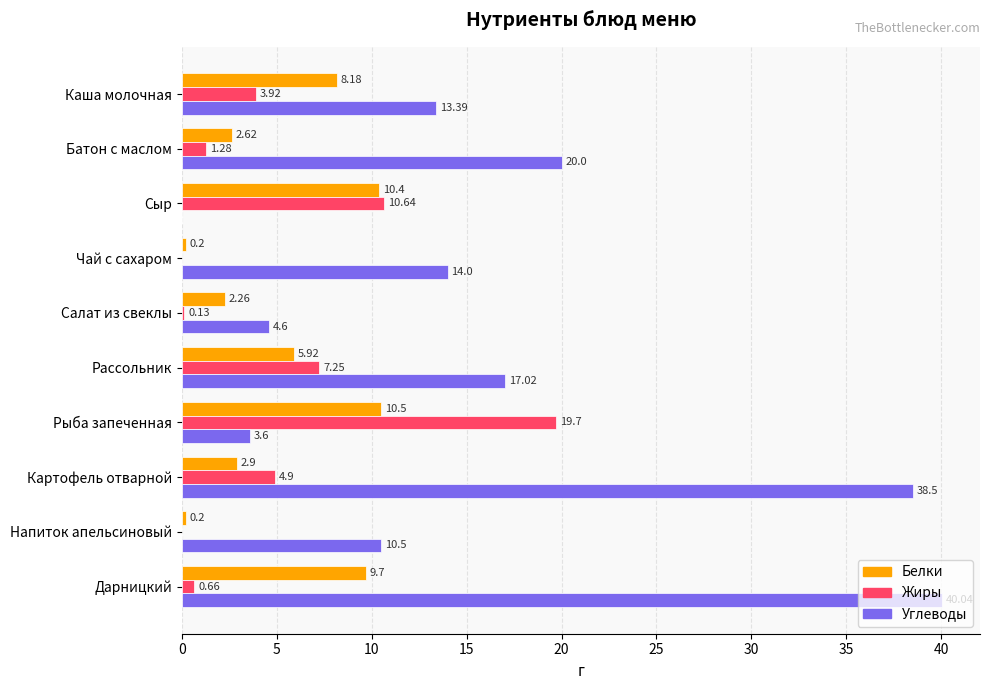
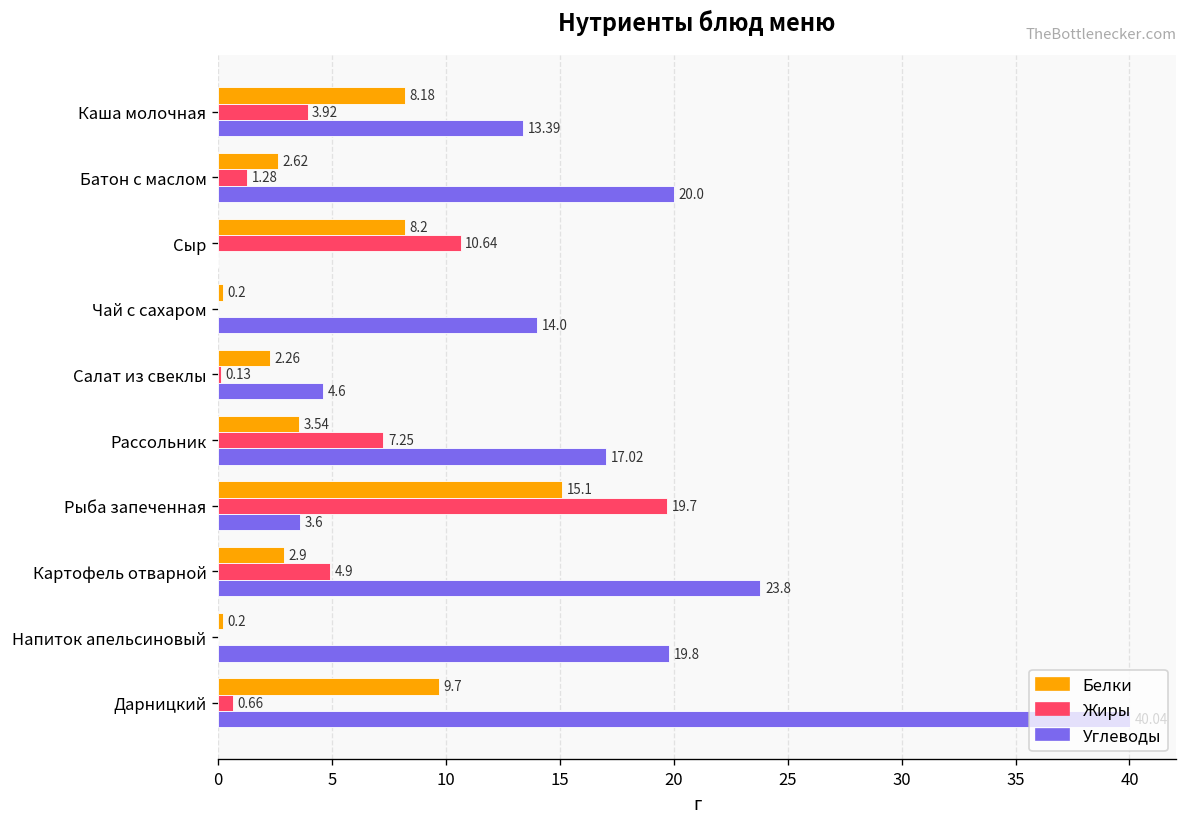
Белки, Сыр: 10.4 -> 8.2
Белки, Рассольник: 5.92 -> 3.54
Белки, Рыба запеченная: 10.5 -> 15.1
Углеводы, Картофель отварной: 38.5 -> 23.8
Углеводы, Напиток апельсиновый: 10.5 -> 19.8
